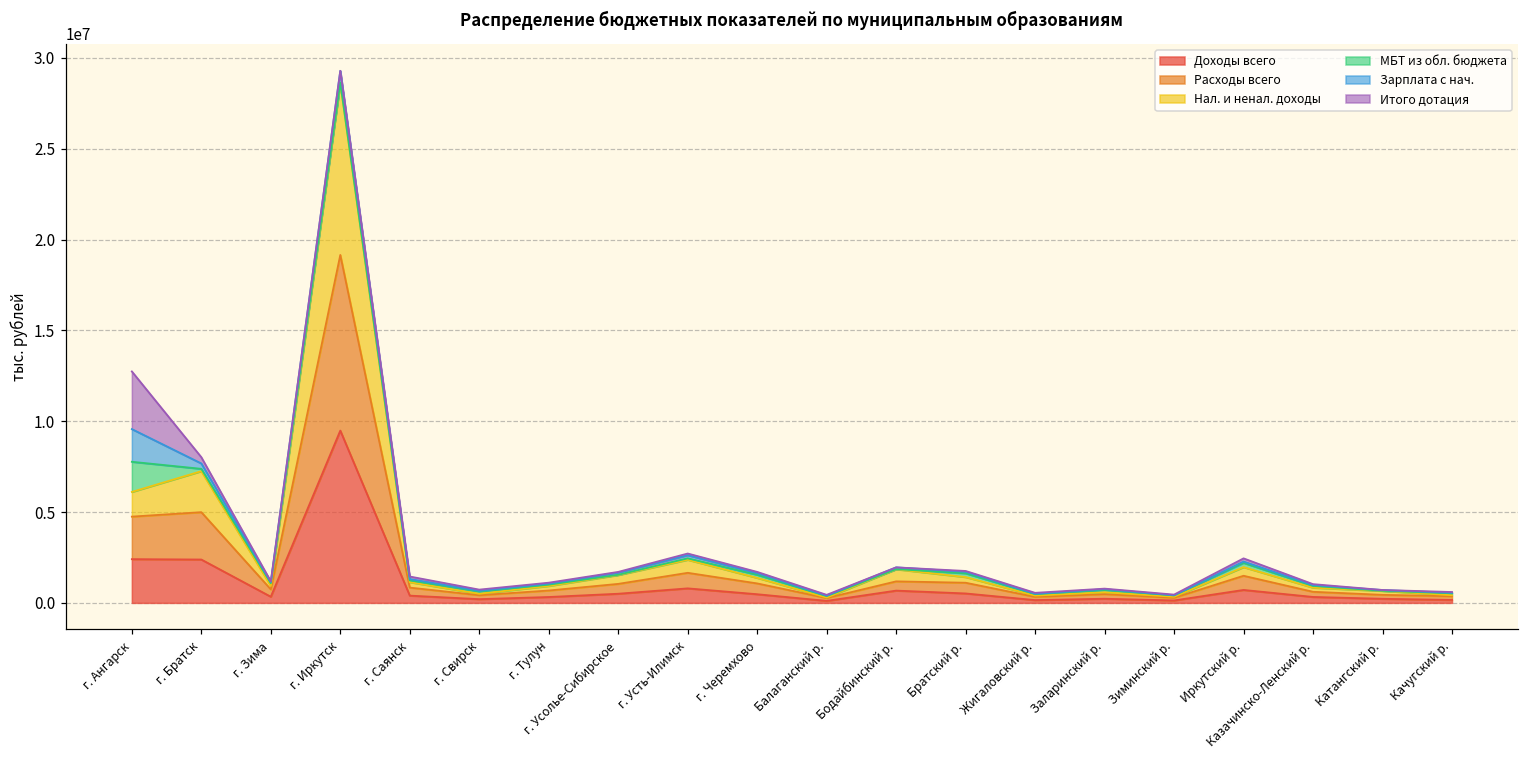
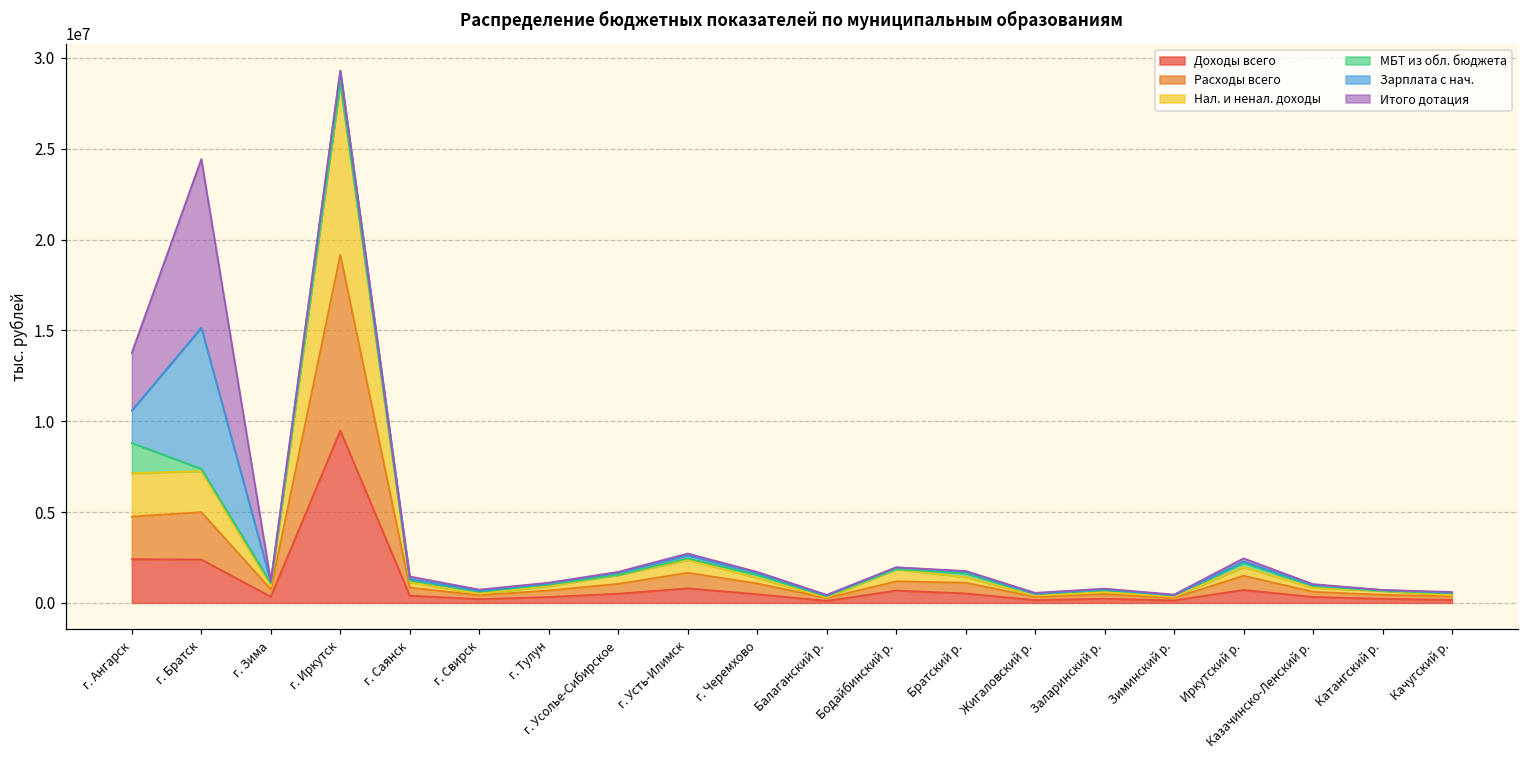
Нал. и ненал. доходы, г. Ангарск: 1400000 -> 2400000
Зарплата с нач., г. Братск: 300000 -> 7800000
Итого дотация, г. Братск: 300000 -> 9300000
